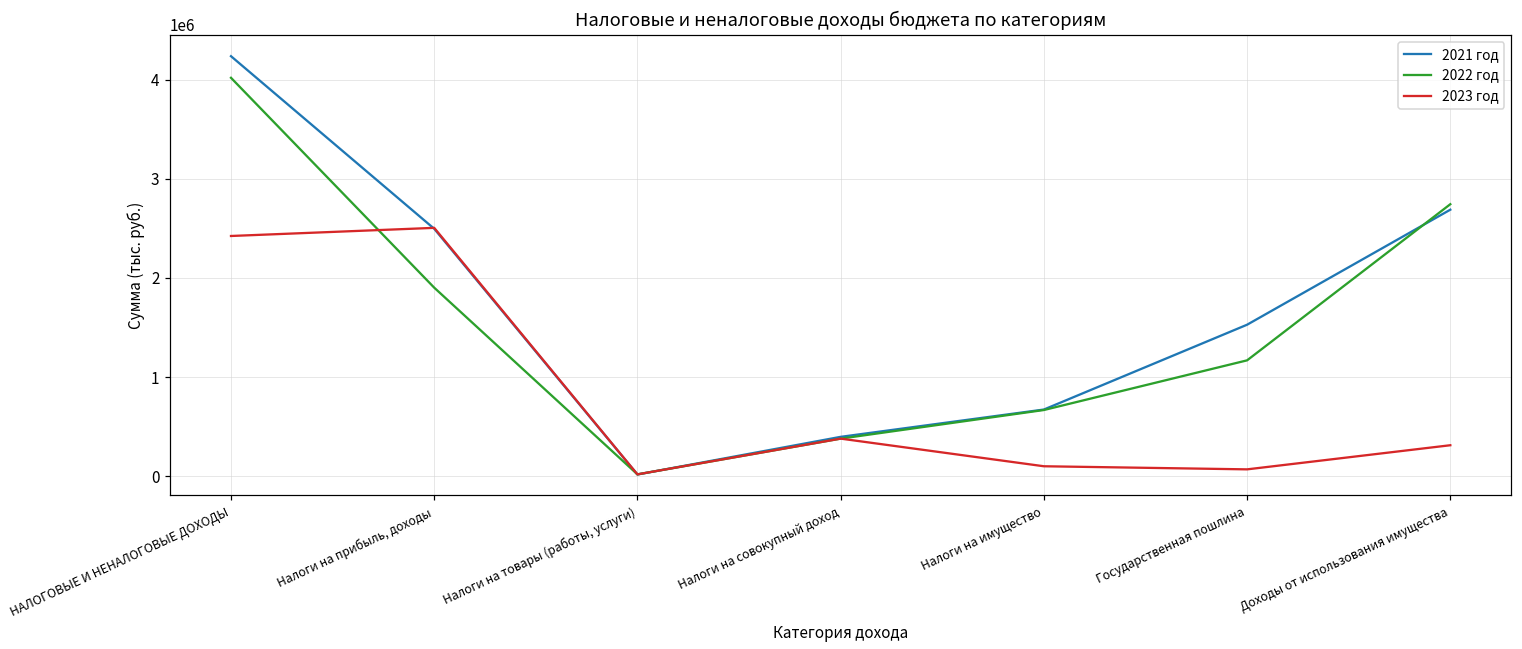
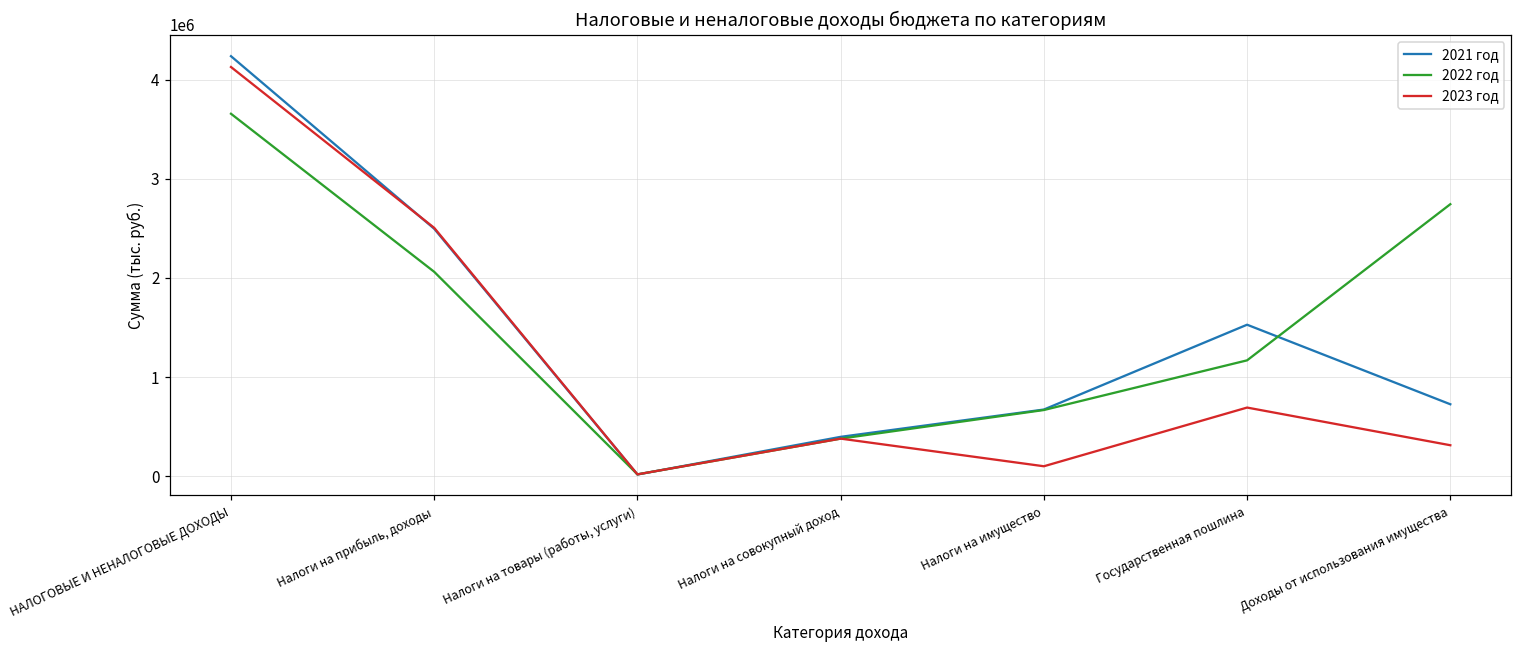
2022 год, НАЛОГОВЫЕ И НЕНАЛОГОВЫЕ ДОХОДЫ: 4000000 -> 3700000
2023 год, НАЛОГОВЫЕ И НЕНАЛОГОВЫЕ ДОХОДЫ: 2400000 -> 4100000
2022 год, Налоги на прибыль, доходы: 1900000 -> 2100000
2023 год, Государственная пошлина: 100000 -> 700000
2021 год, Доходы от использования имущества: 2700000 -> 700000
